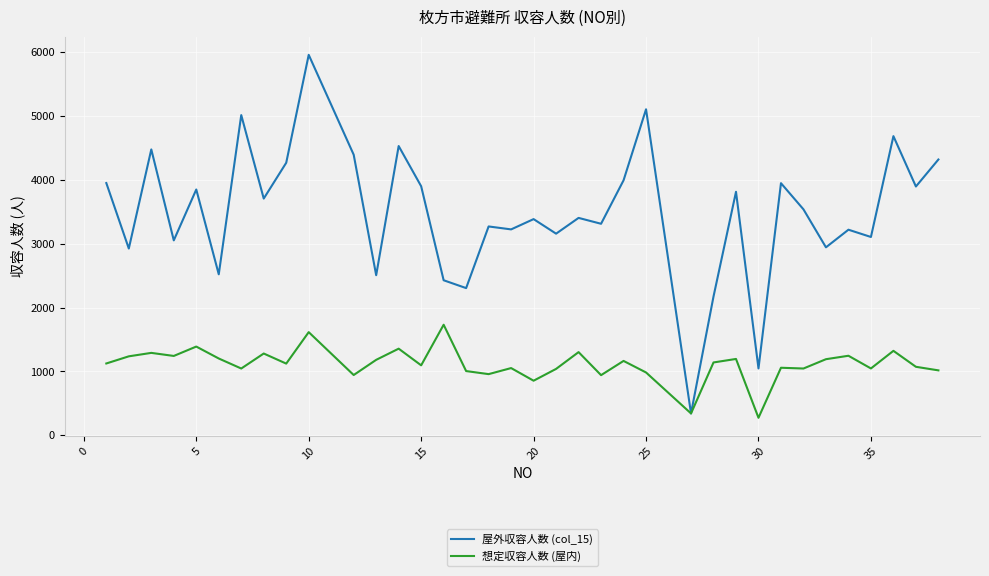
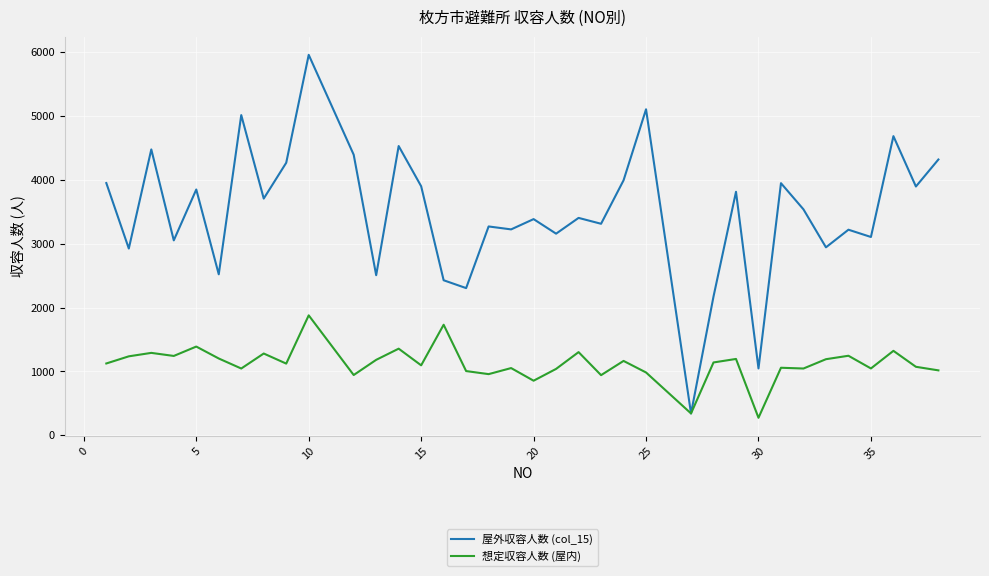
想定収容人数 (屋内), 10: 1600 -> 1900
